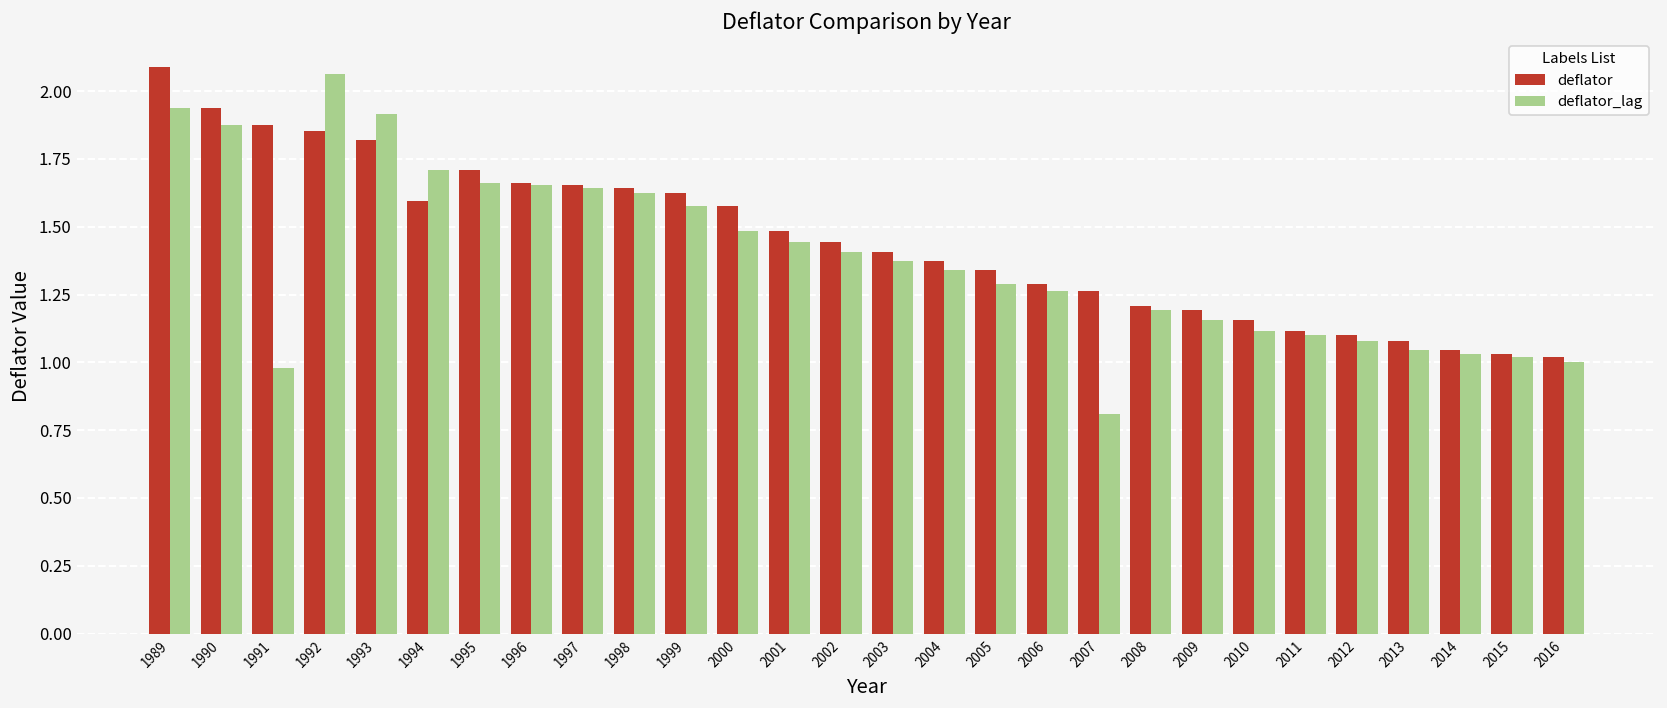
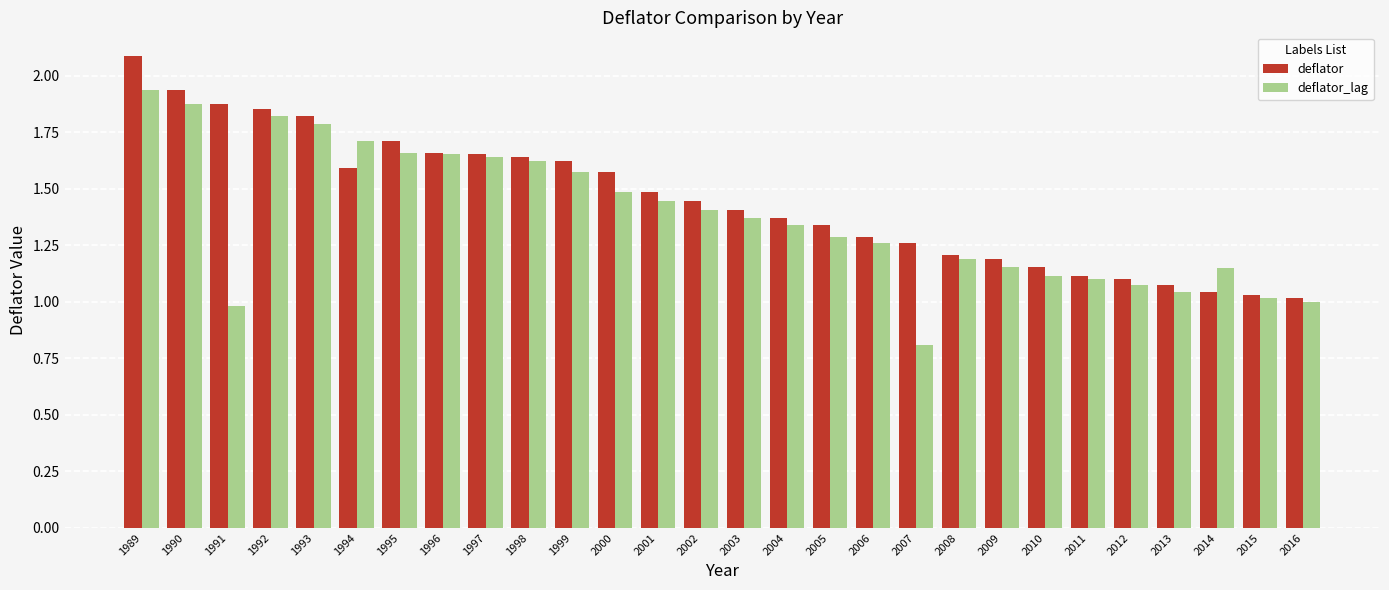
deflator_lag, 1992: 2.06 -> 1.82
deflator_lag, 1993: 1.92 -> 1.79
deflator_lag, 2014: 1.03 -> 1.15
